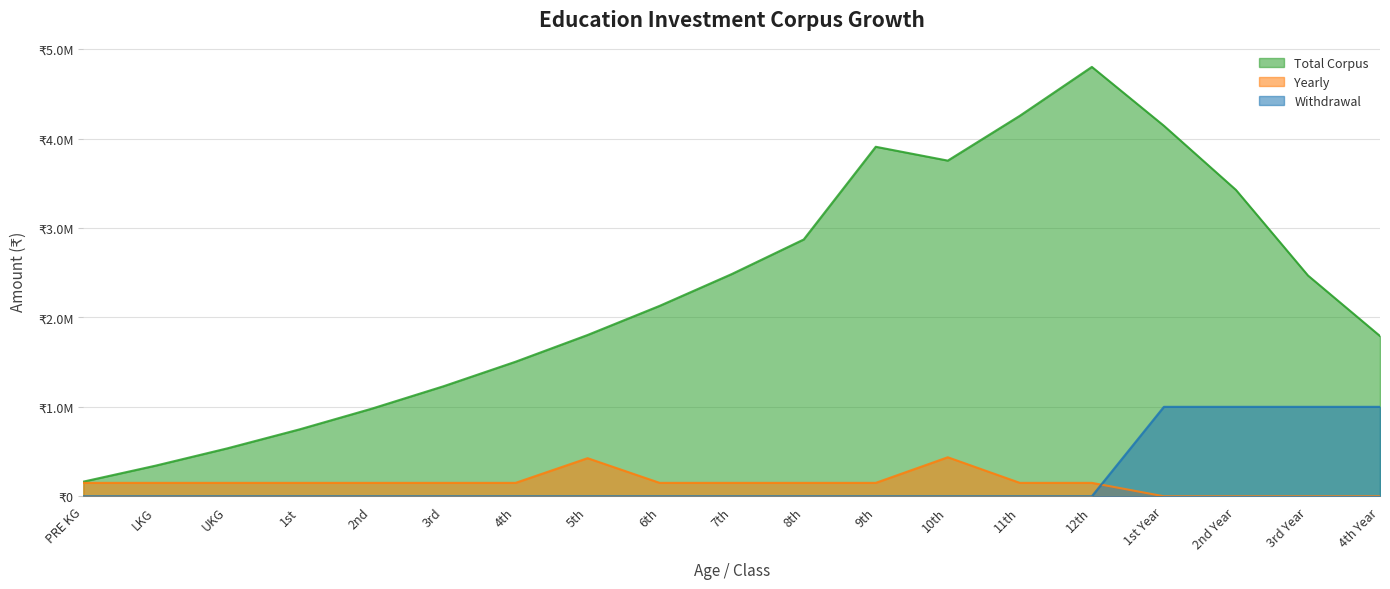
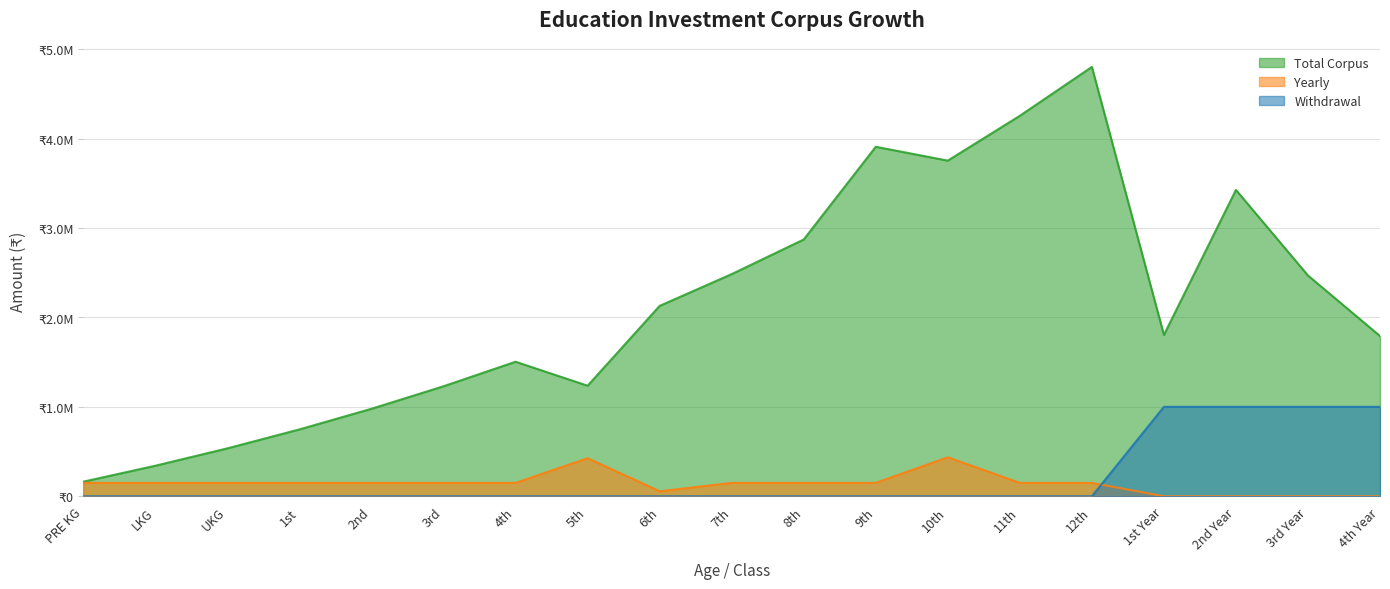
Total Corpus, 5th: ₹1800000 -> ₹1200000
Yearly, 6th: ₹200000 -> ₹100000
Total Corpus, 1st Year: ₹4100000 -> ₹1800000
